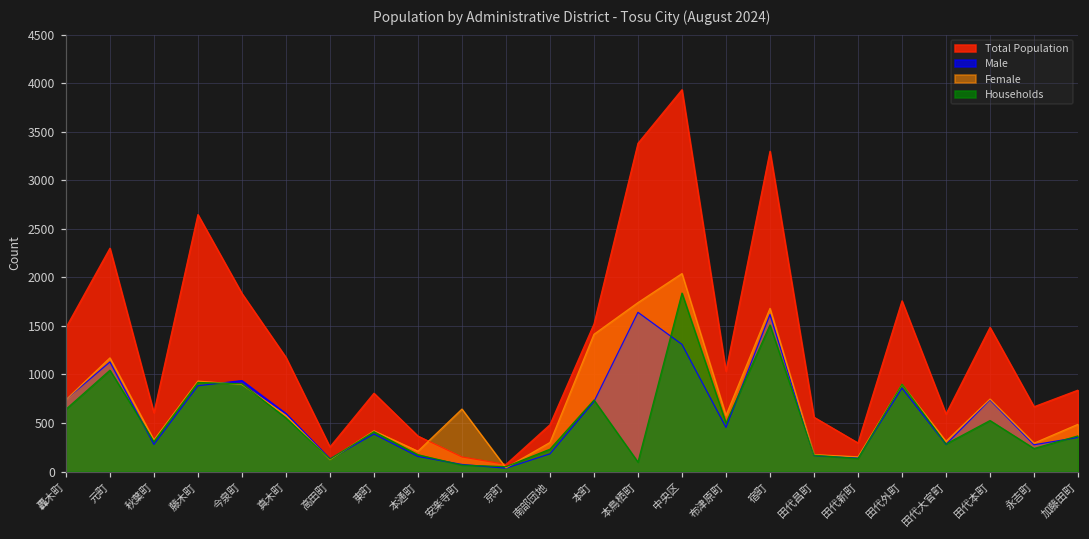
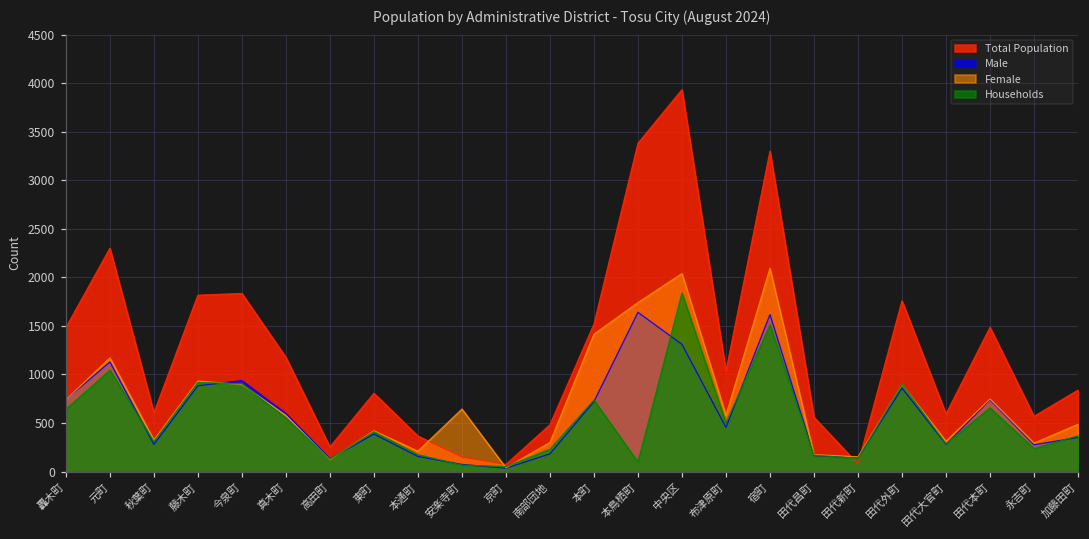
Total Population, 藤木町: 2600 -> 1800
Female, 宿町: 1700 -> 2100
Total Population, 田代新町: 300 -> 100
Households, 田代本町: 500 -> 700
Total Population, 永吉町: 700 -> 600
